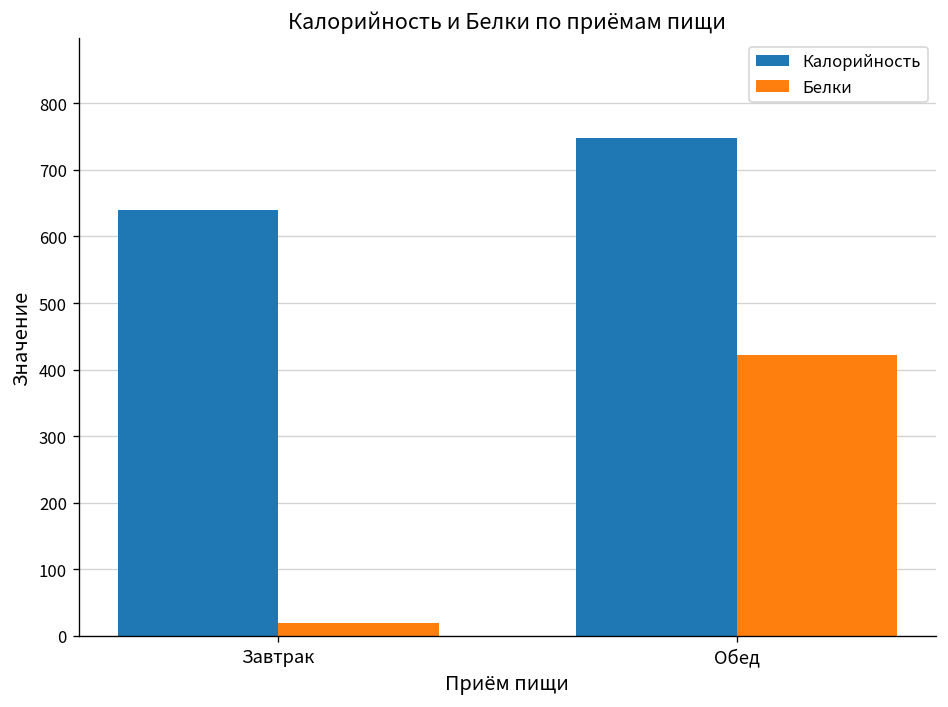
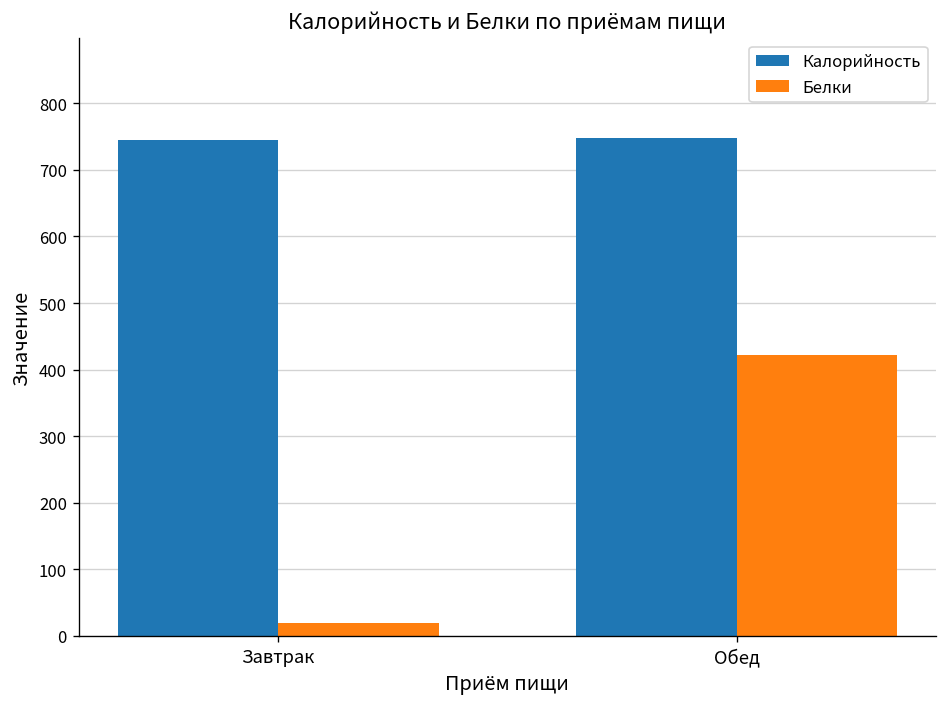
Калорийность, Завтрак: 640 -> 740
